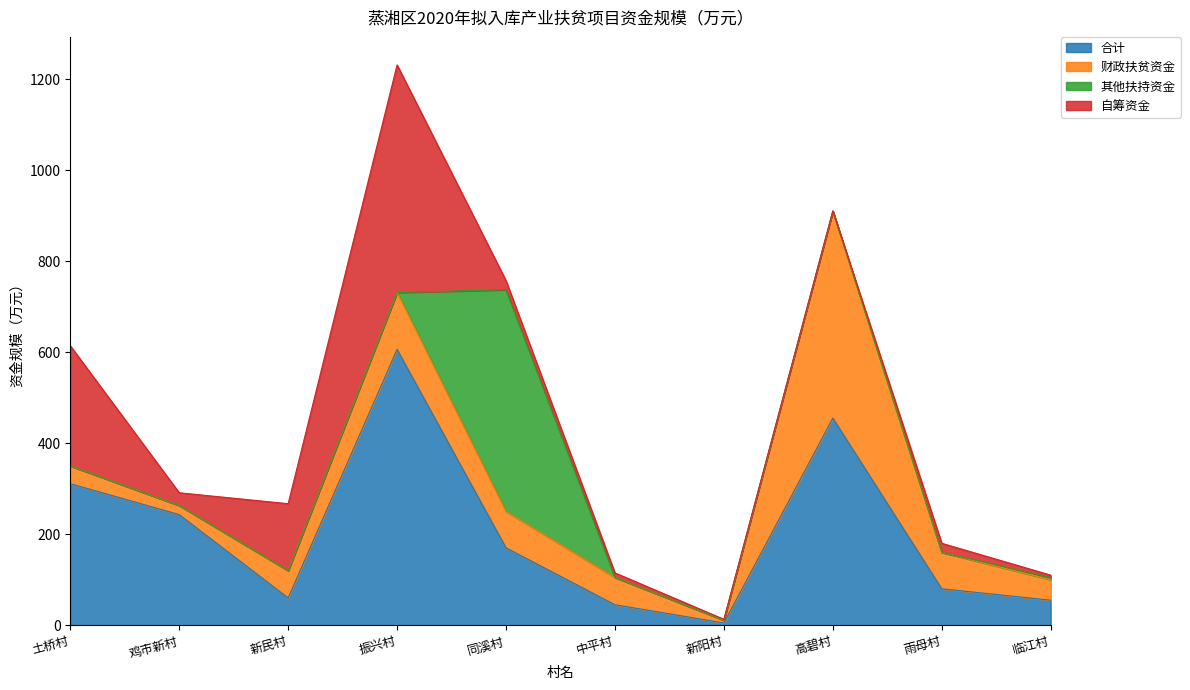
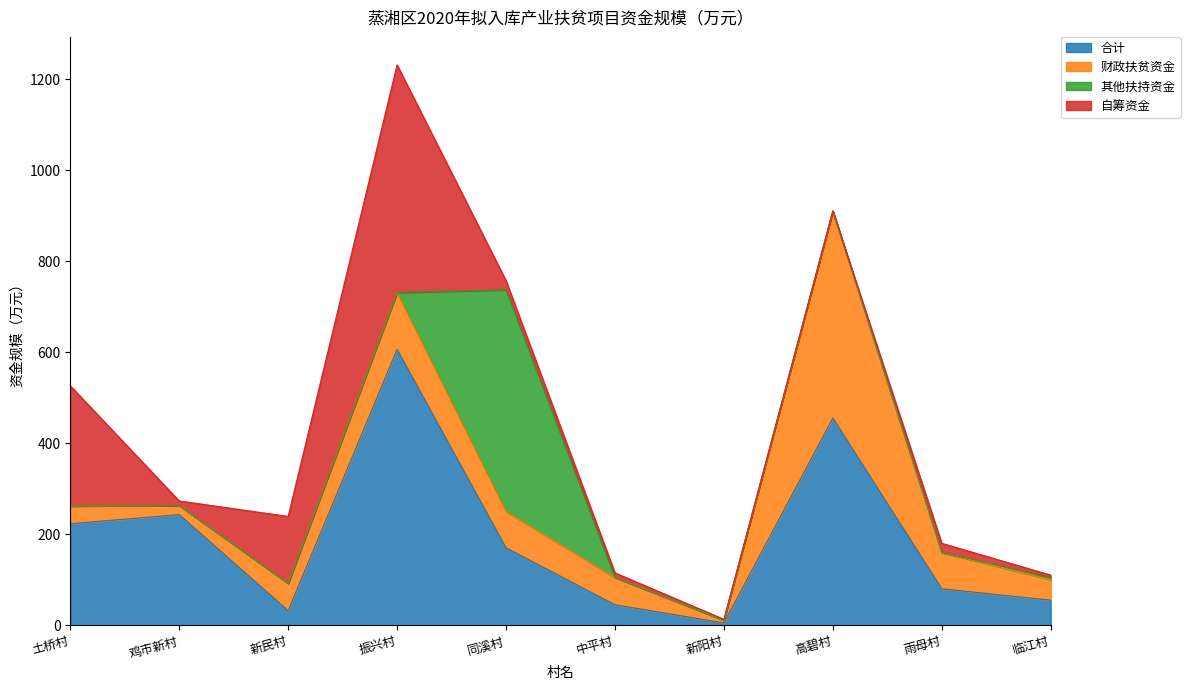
合计, 土桥村: 310 -> 220
自筹资金, 鸡市新村: 30 -> 10
合计, 新民村: 60 -> 30
